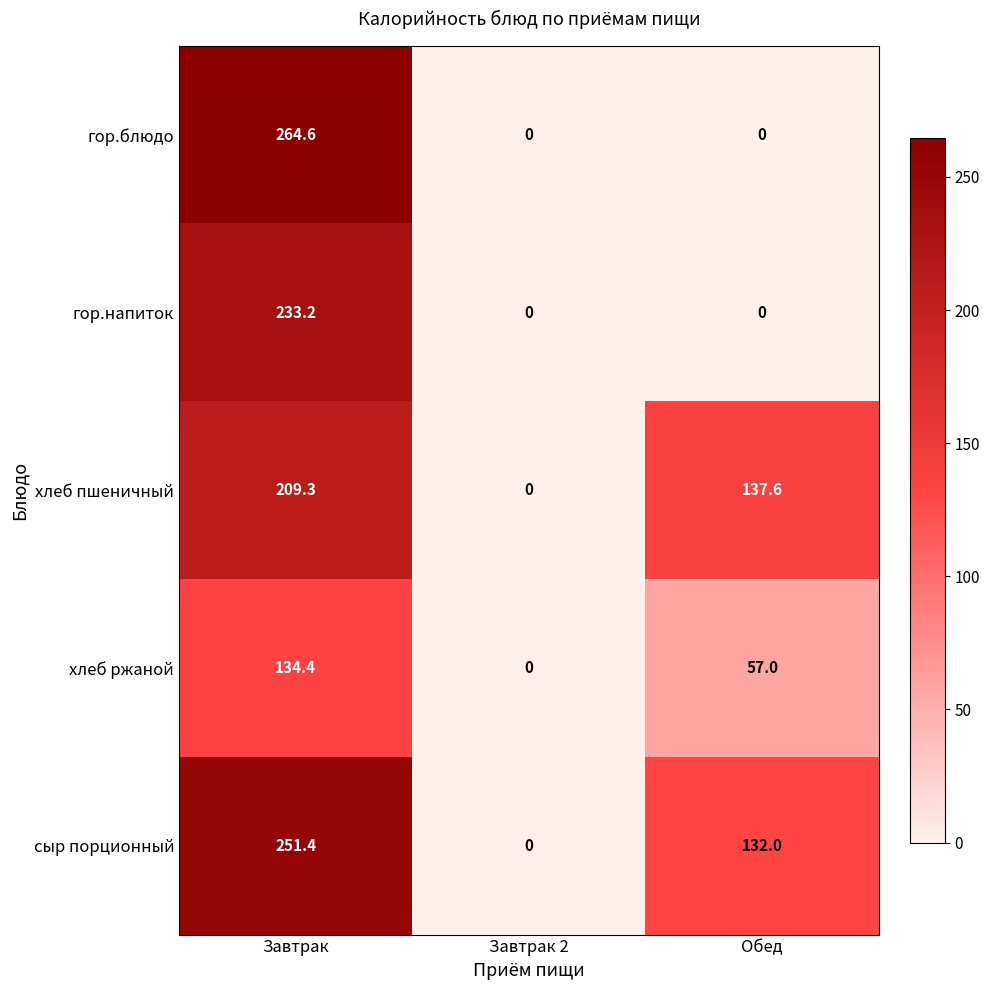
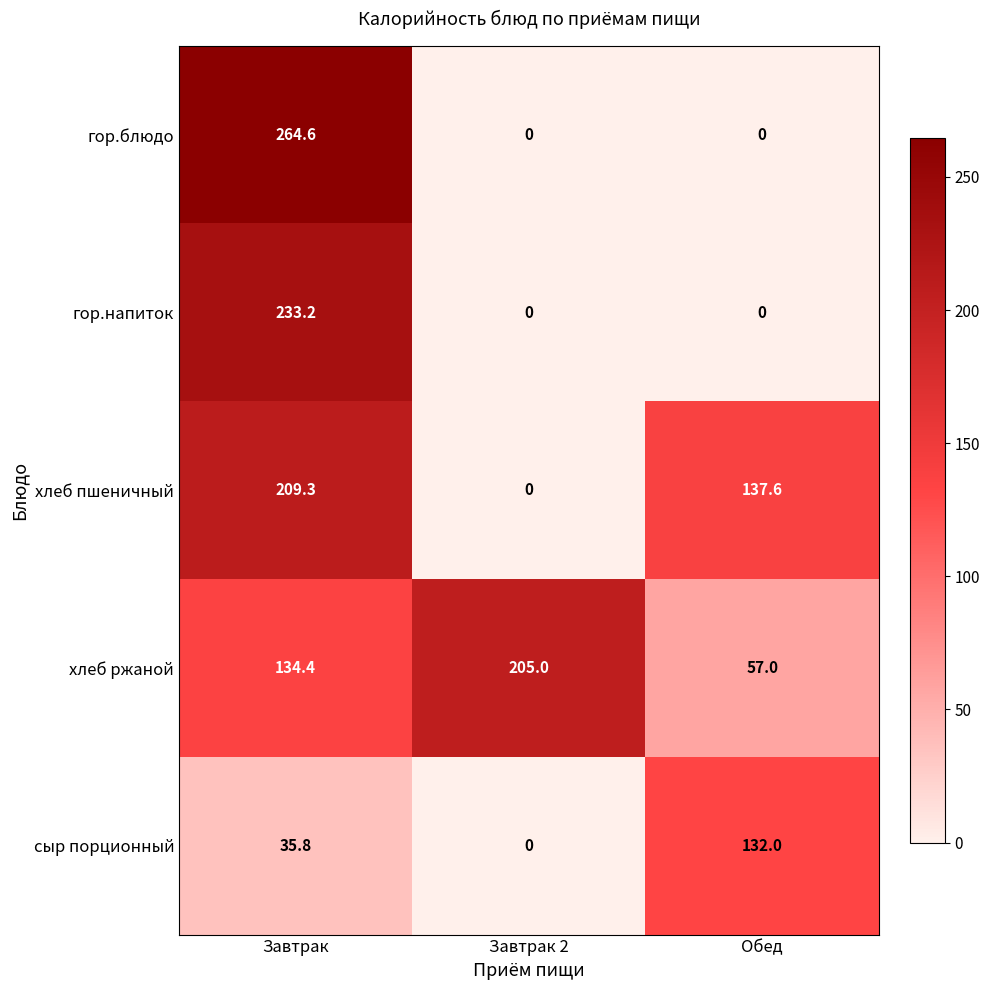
хлеб ржаной, Завтрак 2: 0 -> 205.0
сыр порционный, Завтрак: 251.4 -> 35.8
